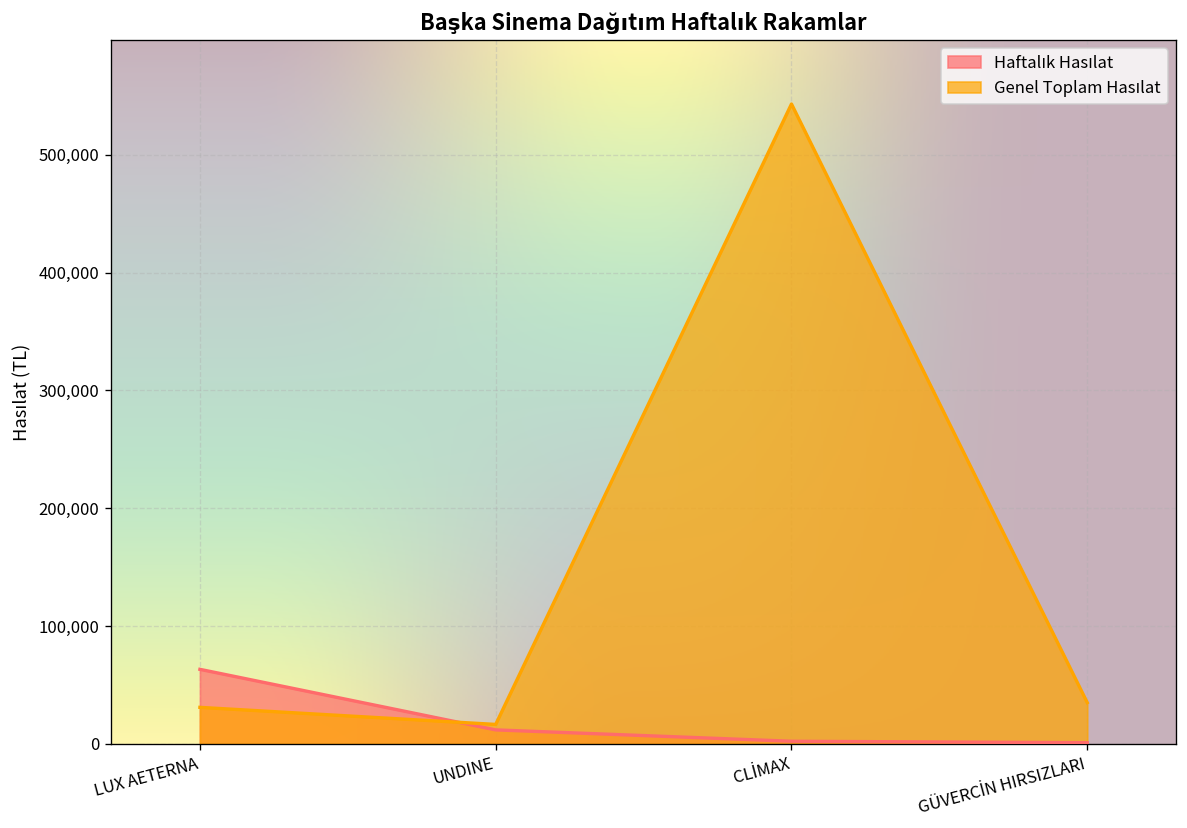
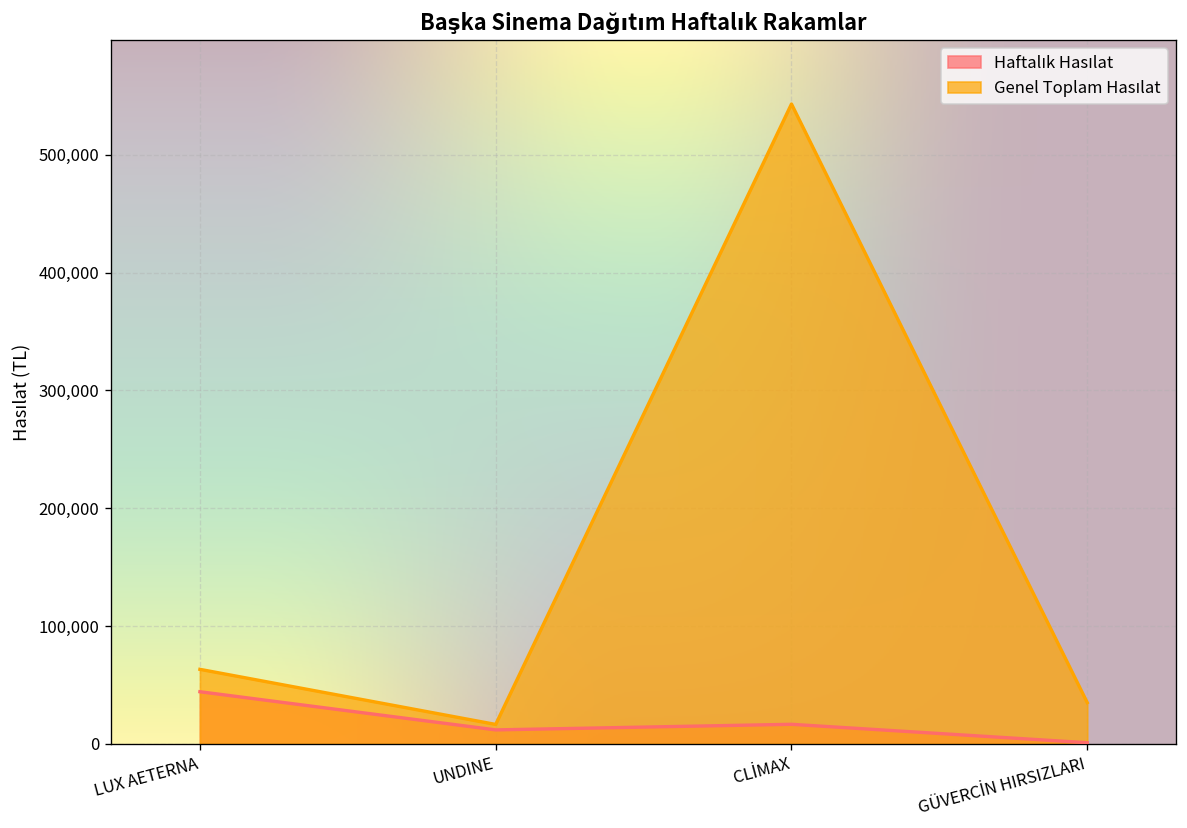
Haftalık Hasılat, LUX AETERNA: 60,000 -> 40,000
Genel Toplam Hasılat, LUX AETERNA: 30,000 -> 60,000
Haftalık Hasılat, CLİMAX: 0 -> 20,000
